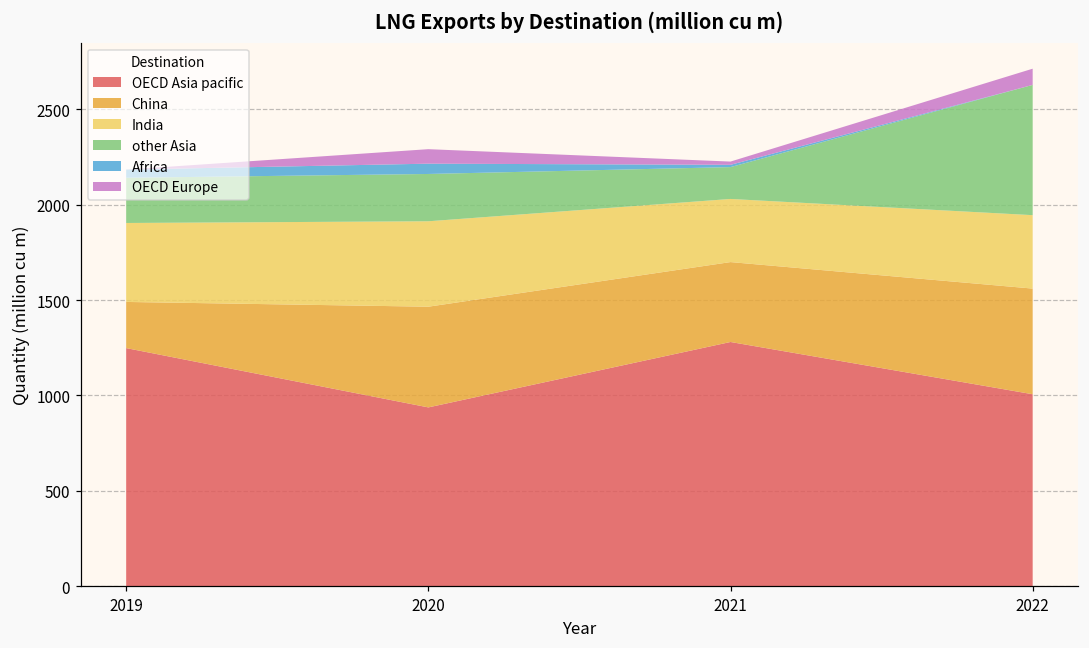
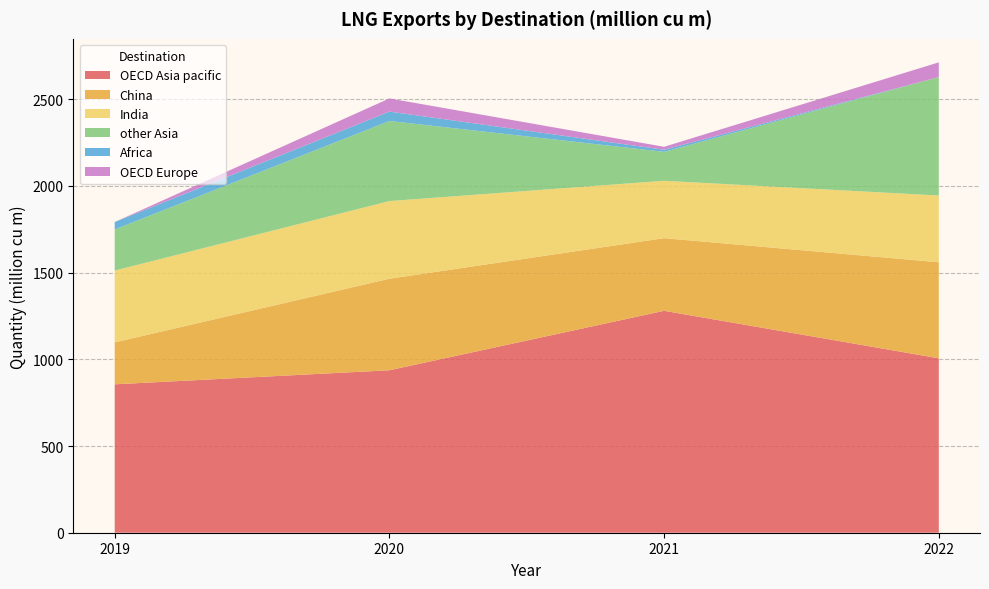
OECD Asia pacific, 2019: 1250 -> 860
other Asia, 2020: 250 -> 460
